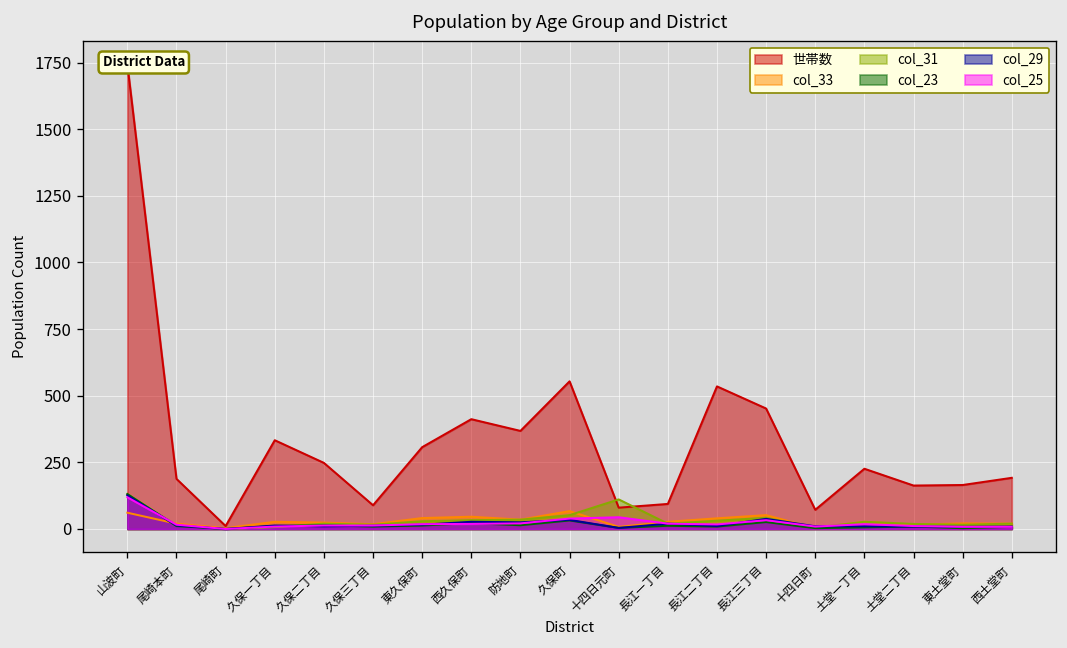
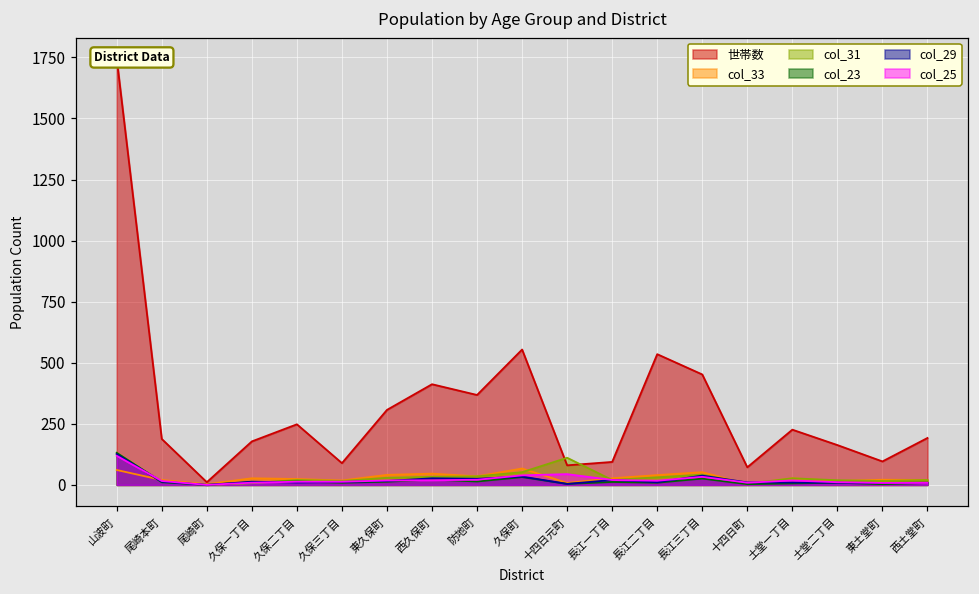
世帯数, 久保一丁目: 330 -> 180
世帯数, 東土堂町: 170 -> 100
